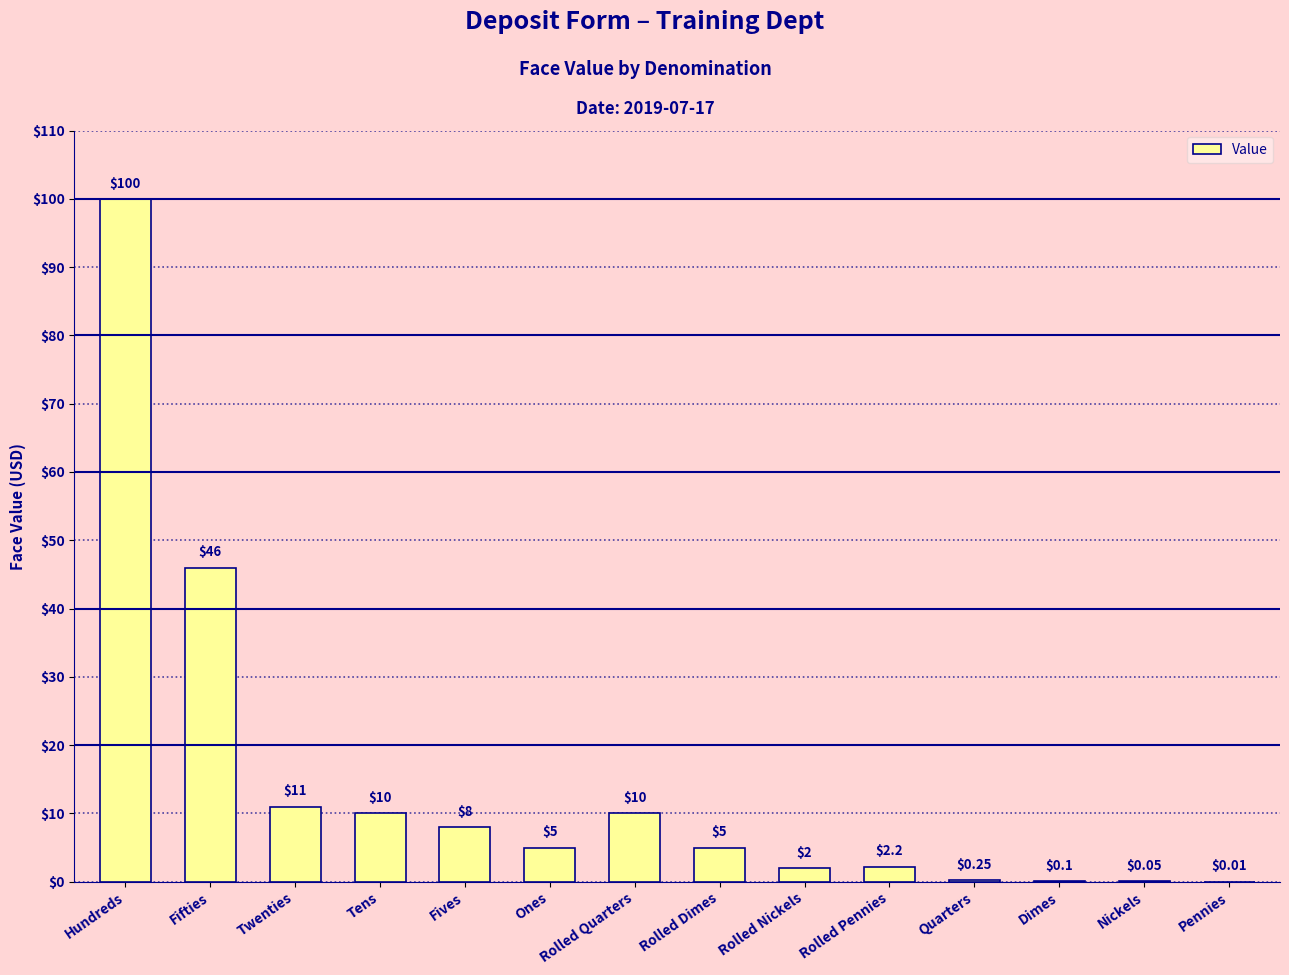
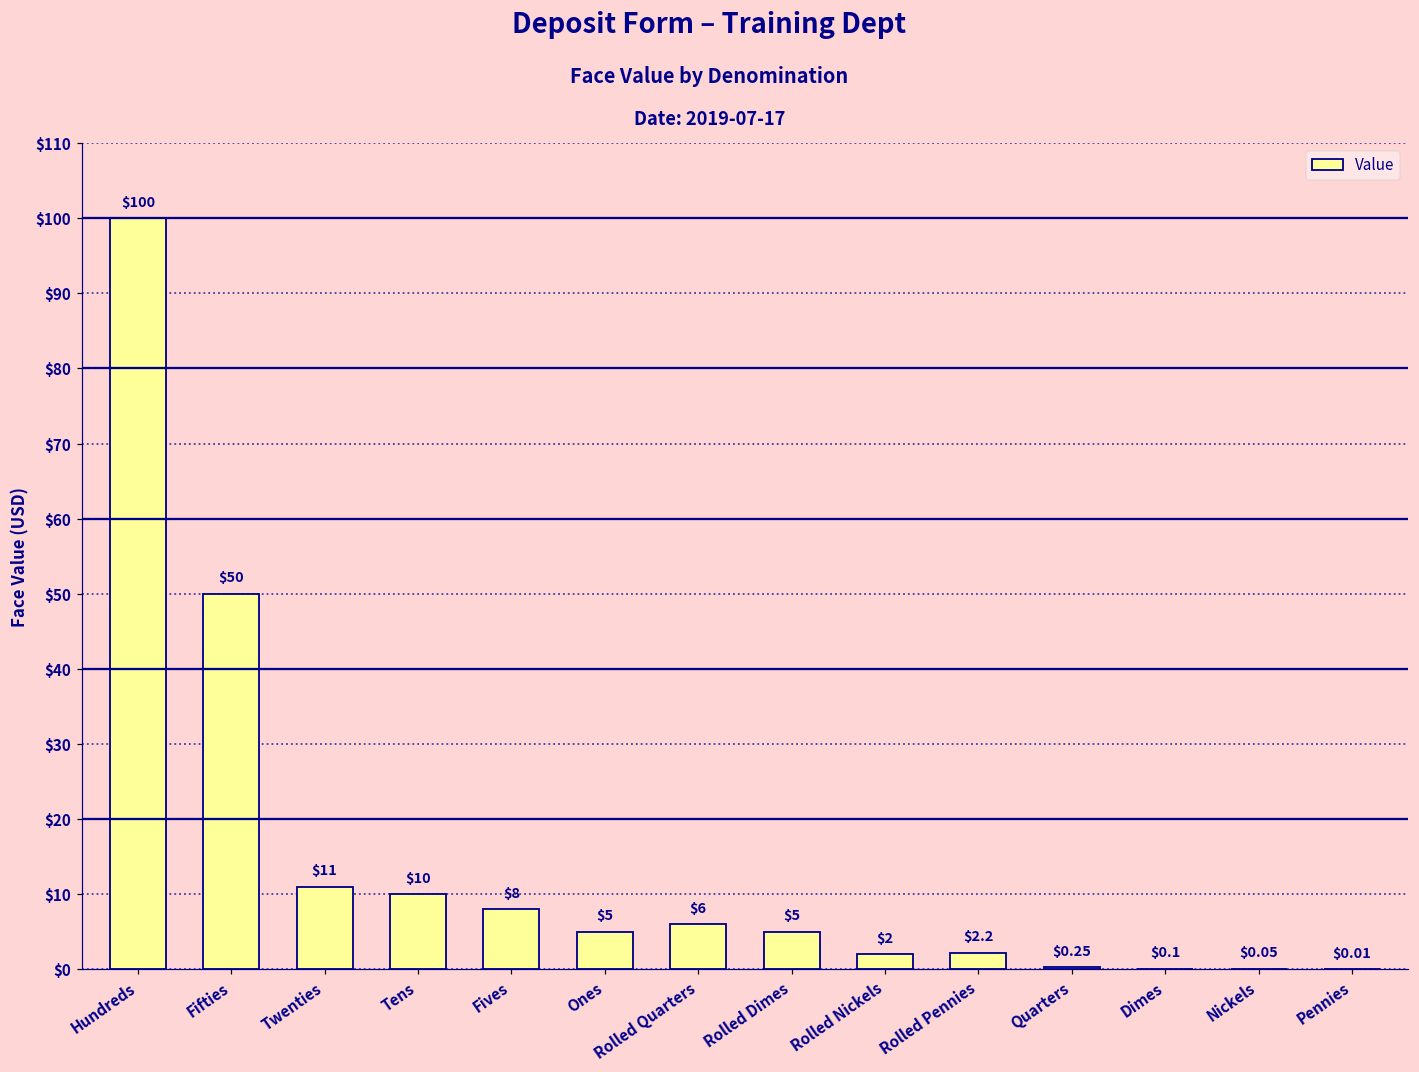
Fifties: $46 -> $50
Rolled Quarters: $10 -> $6
